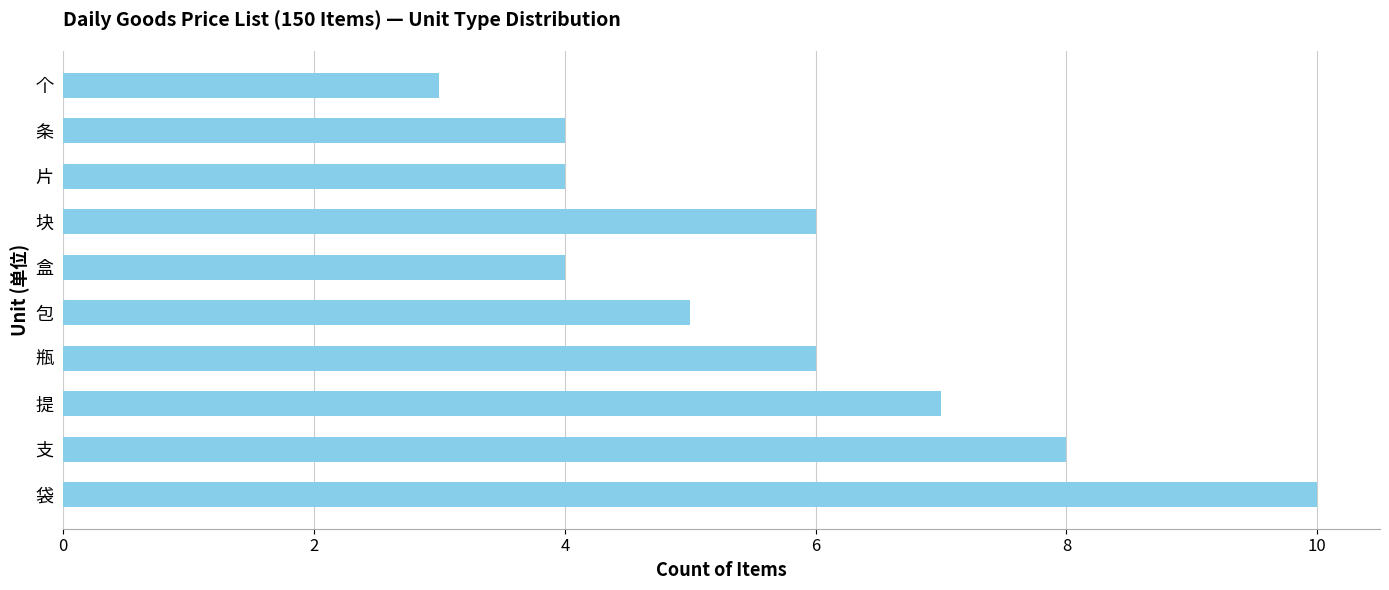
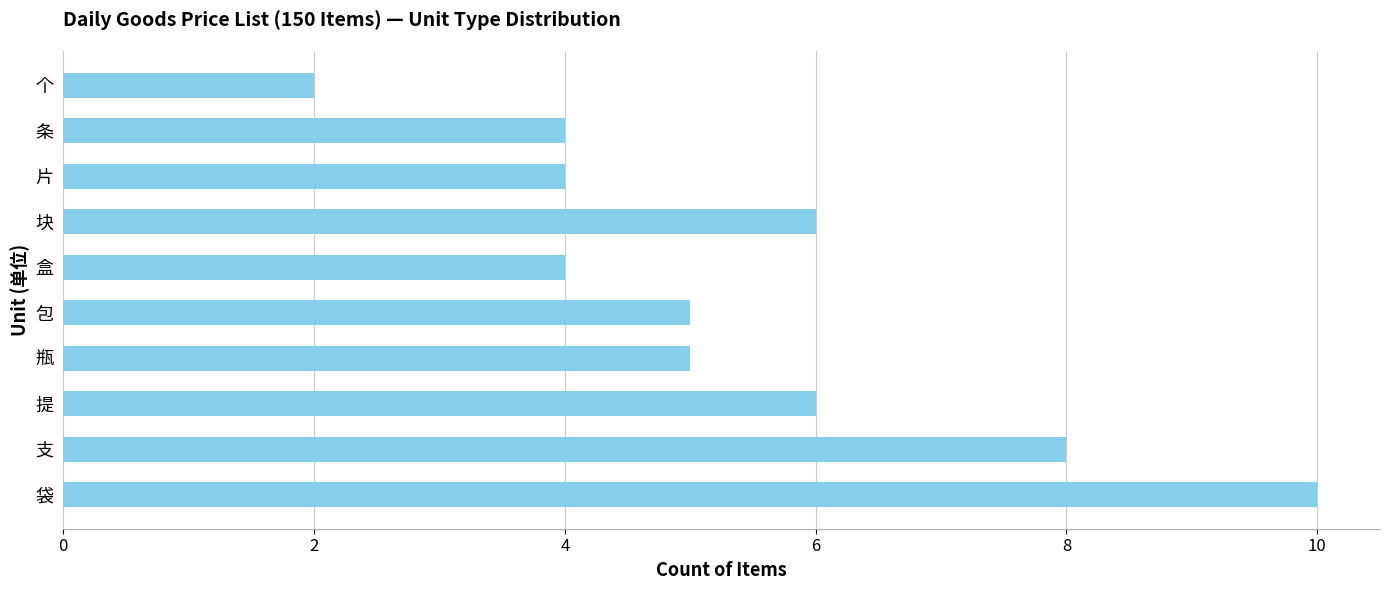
个: 3 -> 2
瓶: 6 -> 5
提: 7 -> 6
